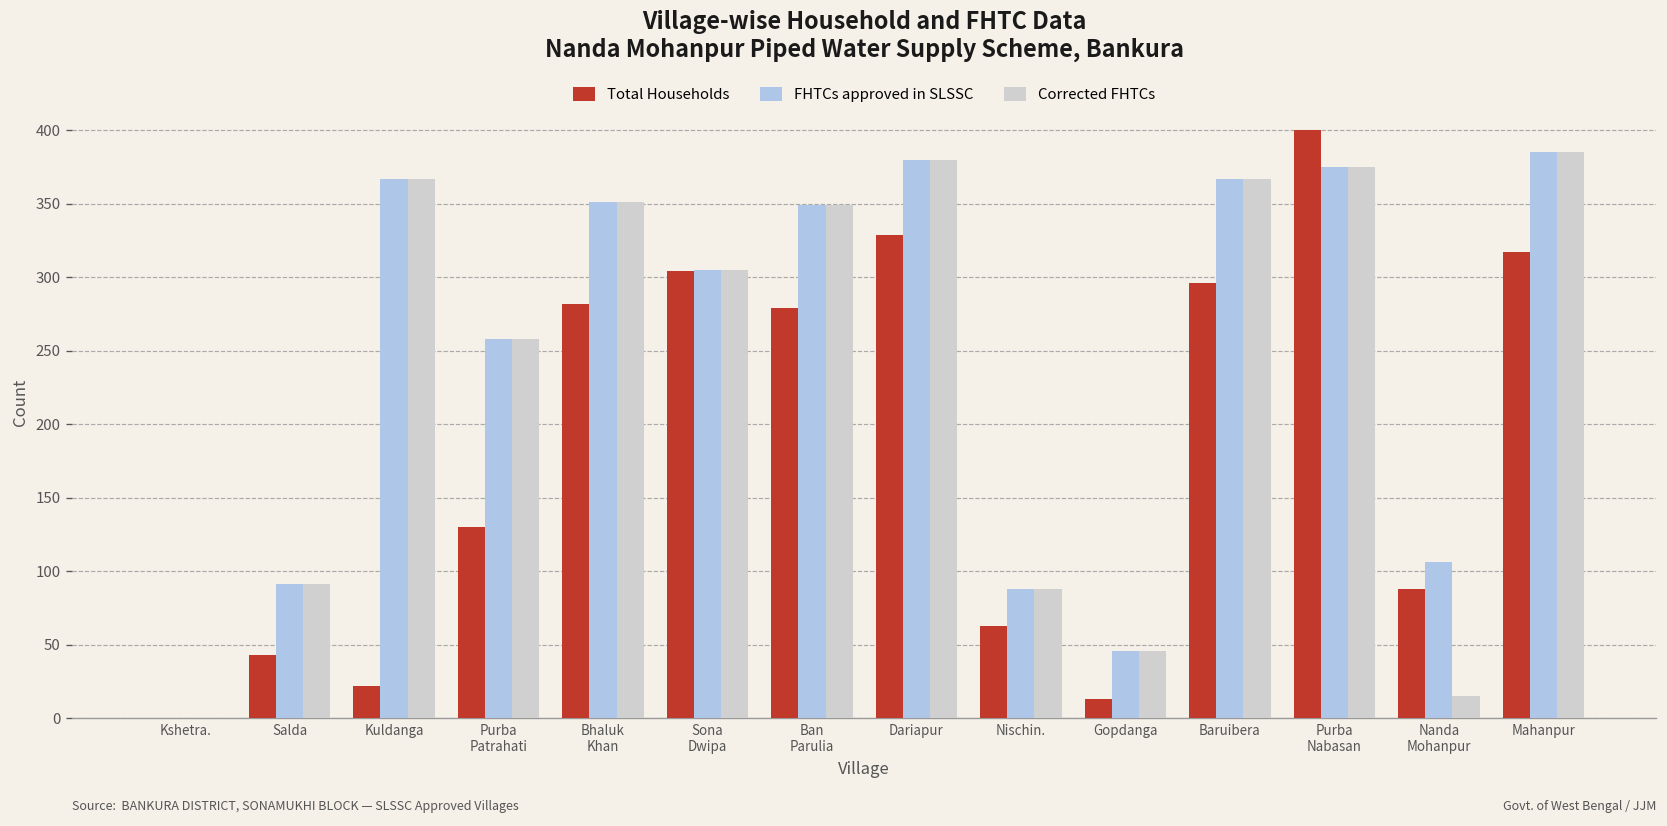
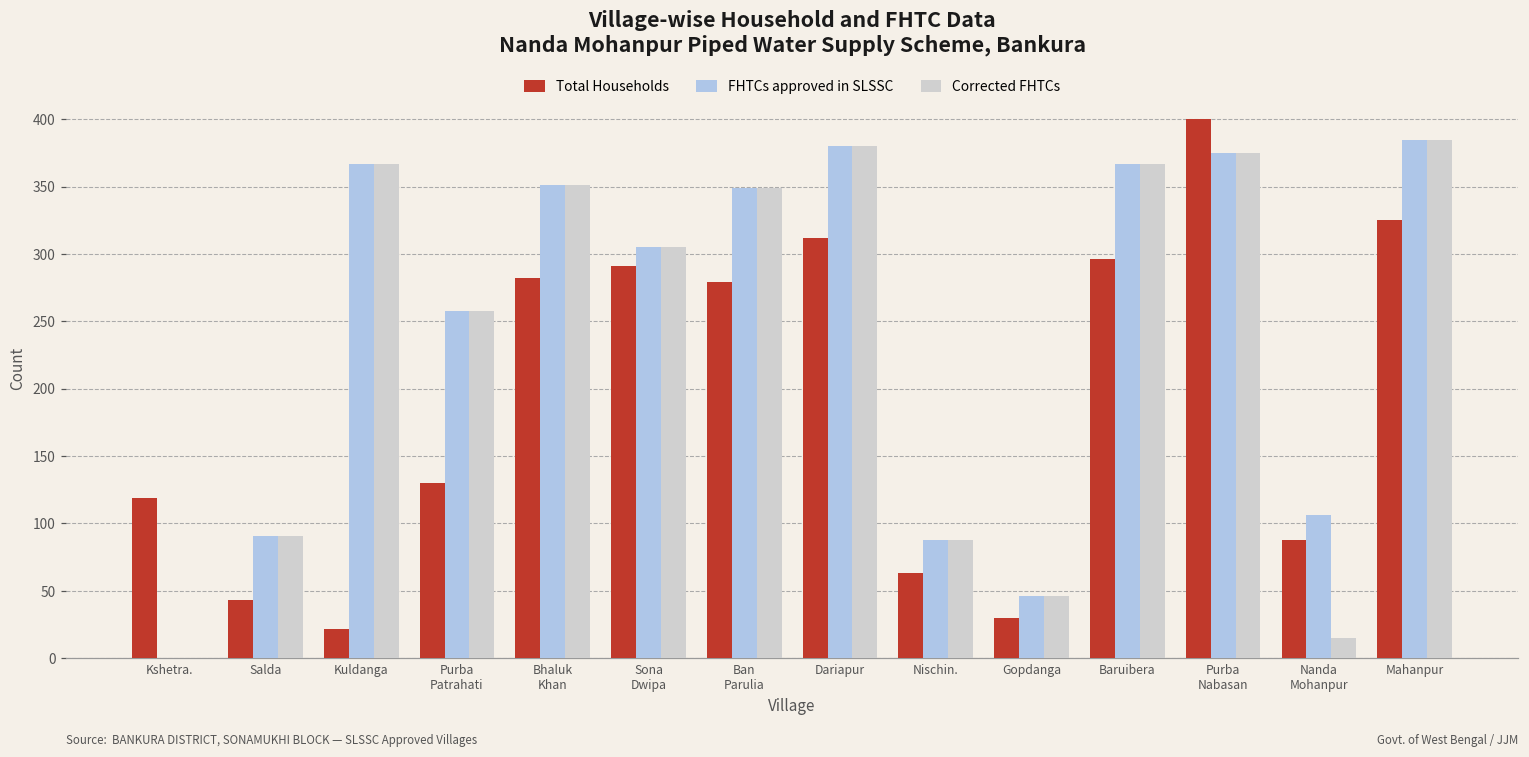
Total Households, Kshetra.: 0 -> 119
Total Households, Sona Dwipa: 304 -> 291
Total Households, Dariapur: 329 -> 312
Total Households, Gopdanga: 13 -> 30
Total Households, Mahanpur: 317 -> 325
